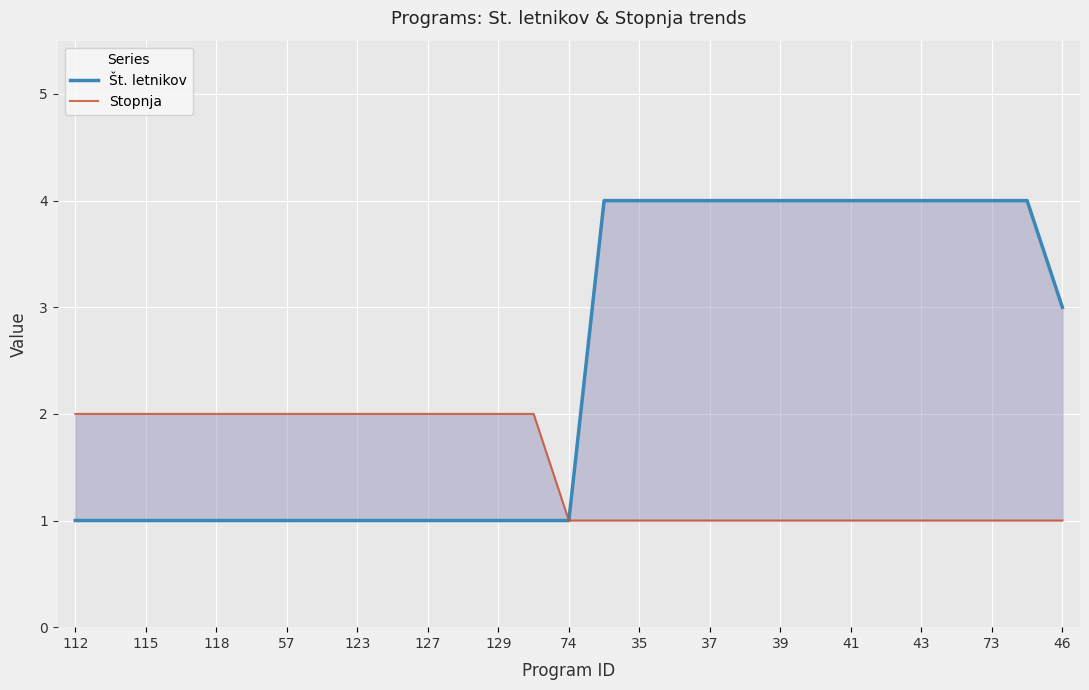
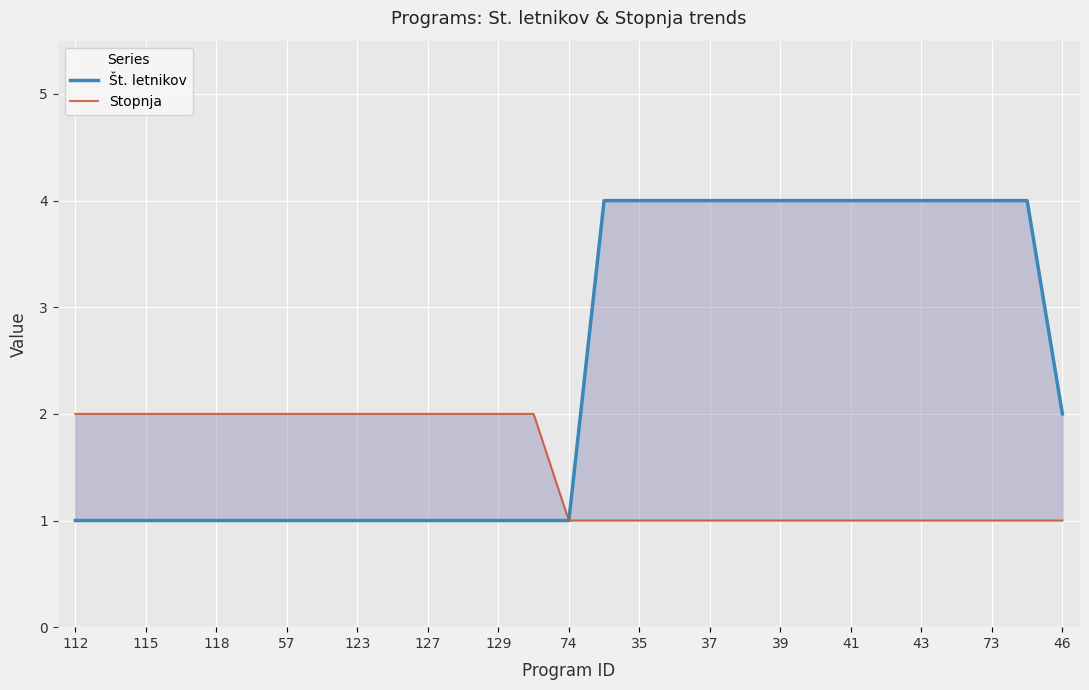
Št. letnikov, 46: 3 -> 2
